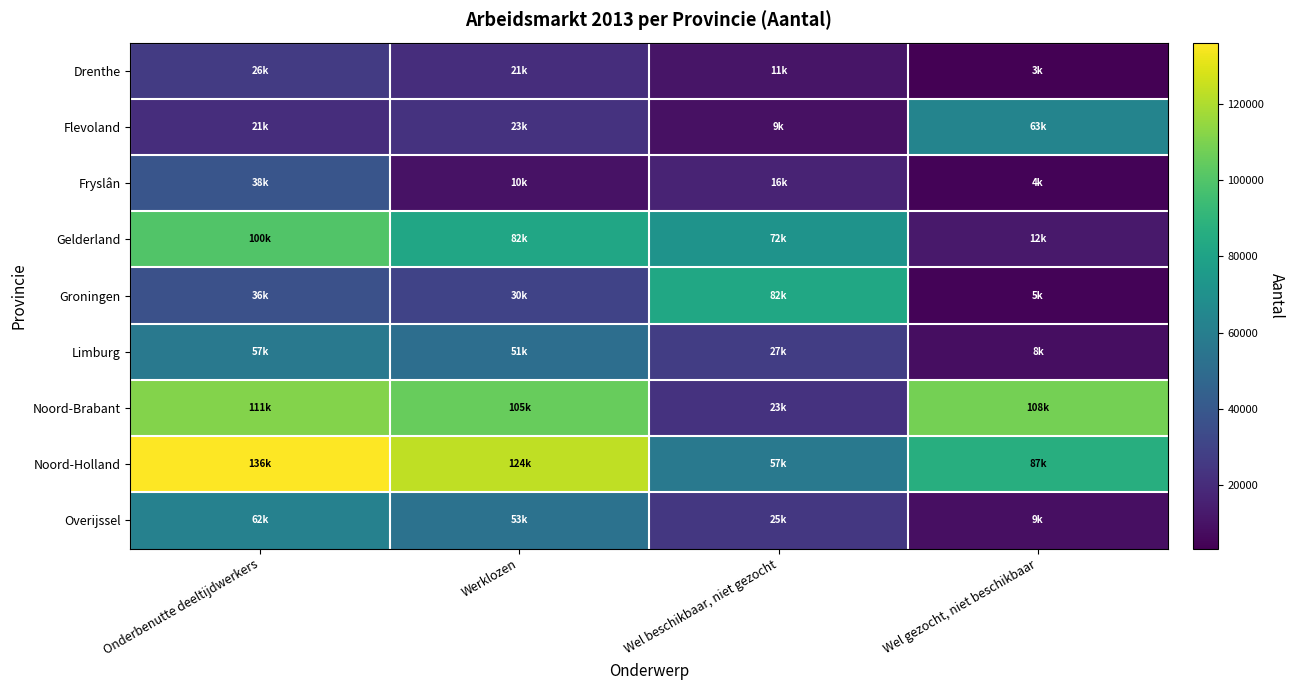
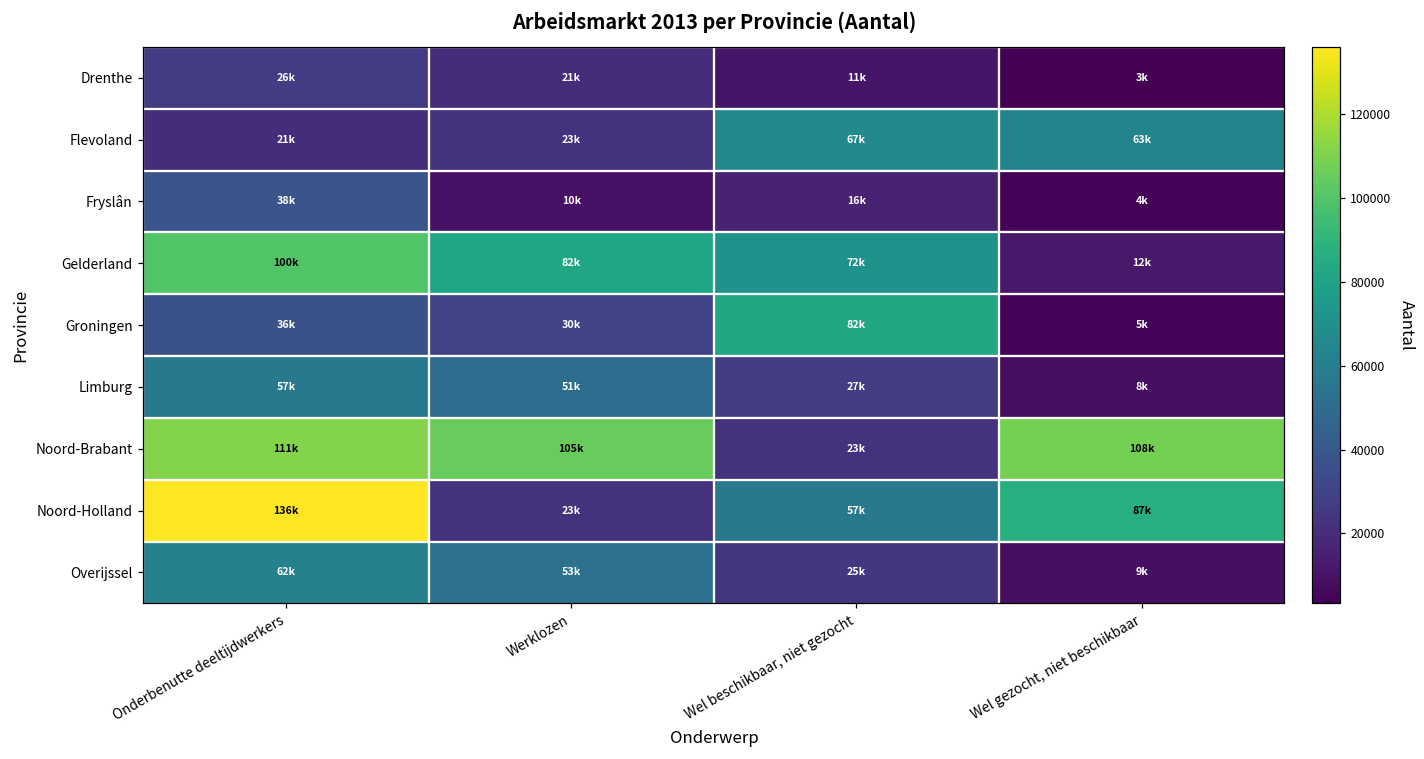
Flevoland, Wel beschikbaar, niet gezocht: 9k -> 67k
Noord-Holland, Werklozen: 124k -> 23k
